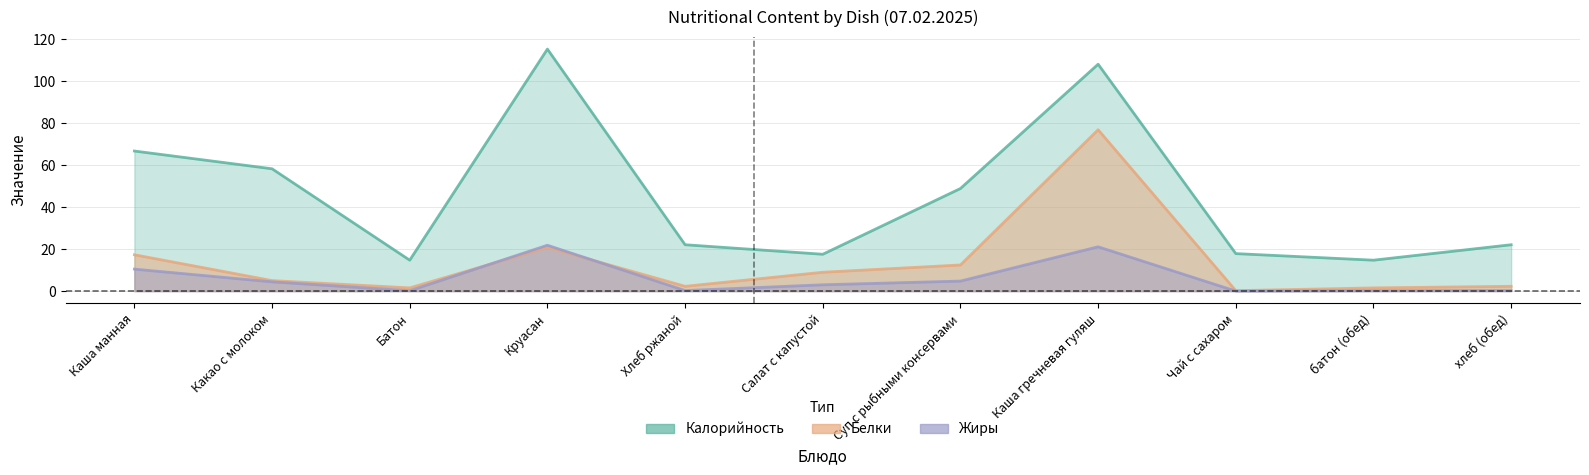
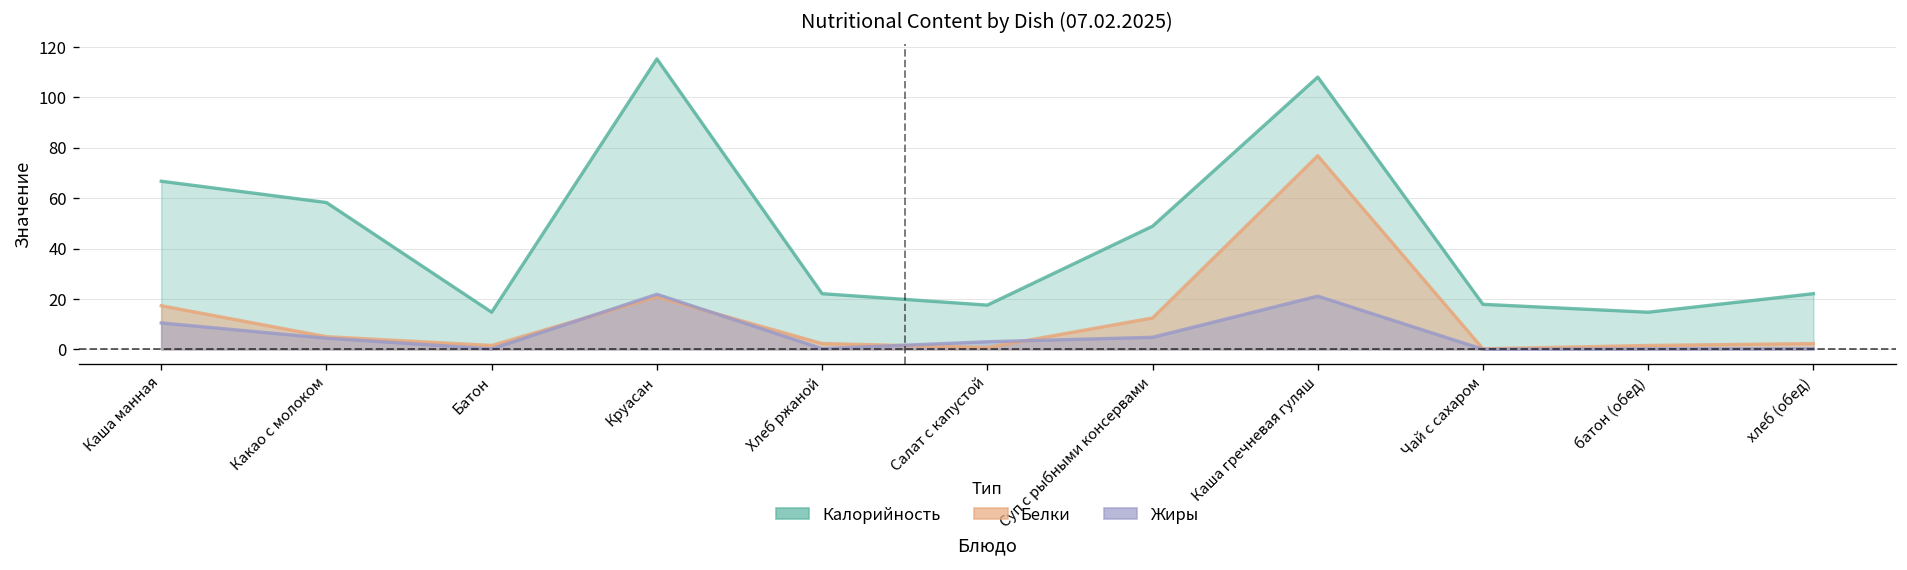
Белки, Салат с капустой: 9 -> 1
